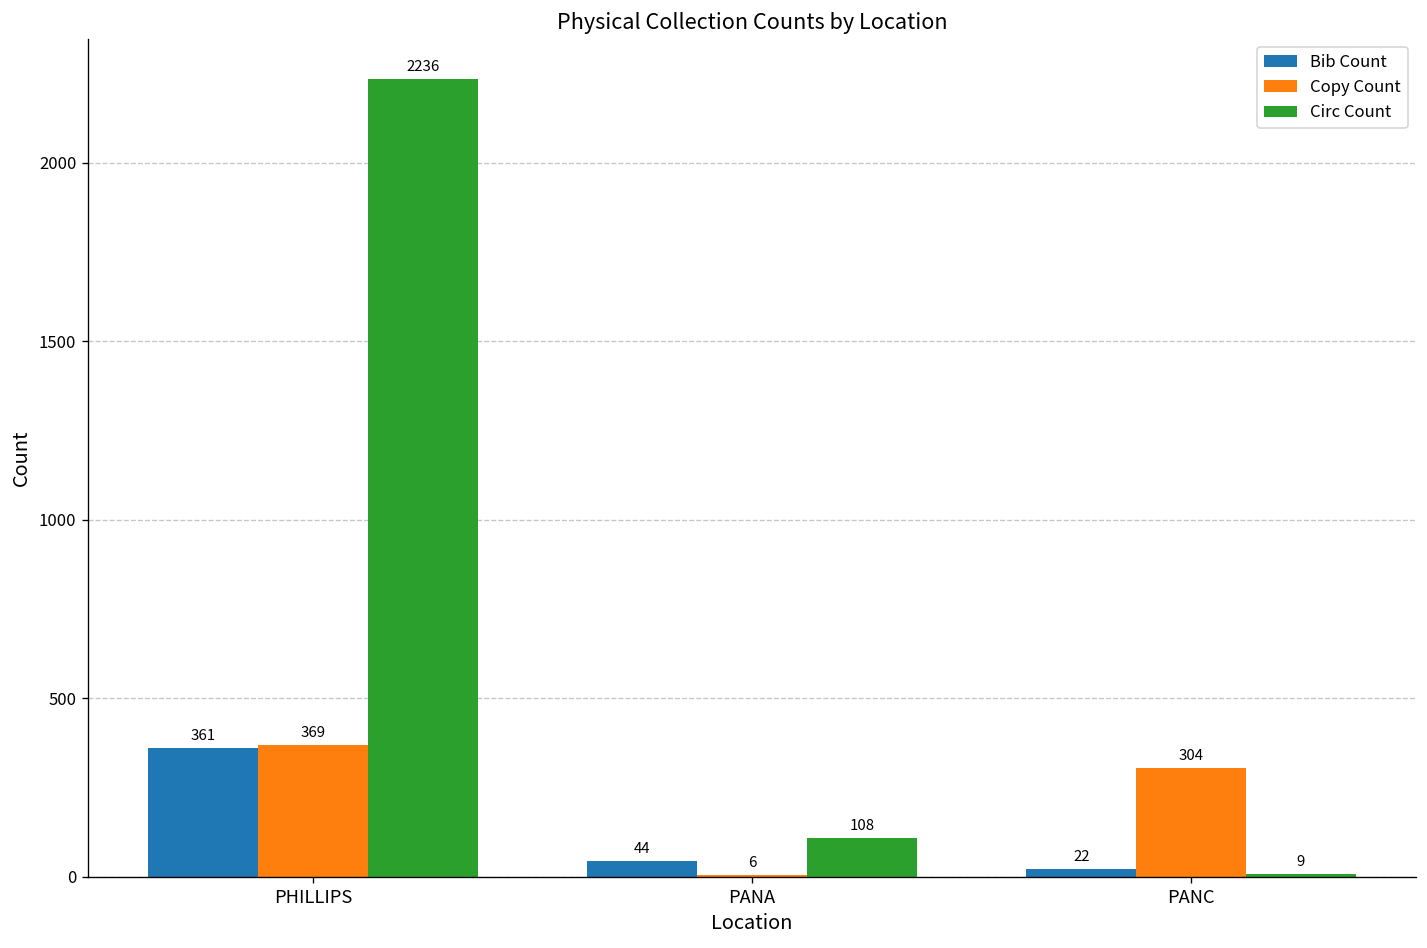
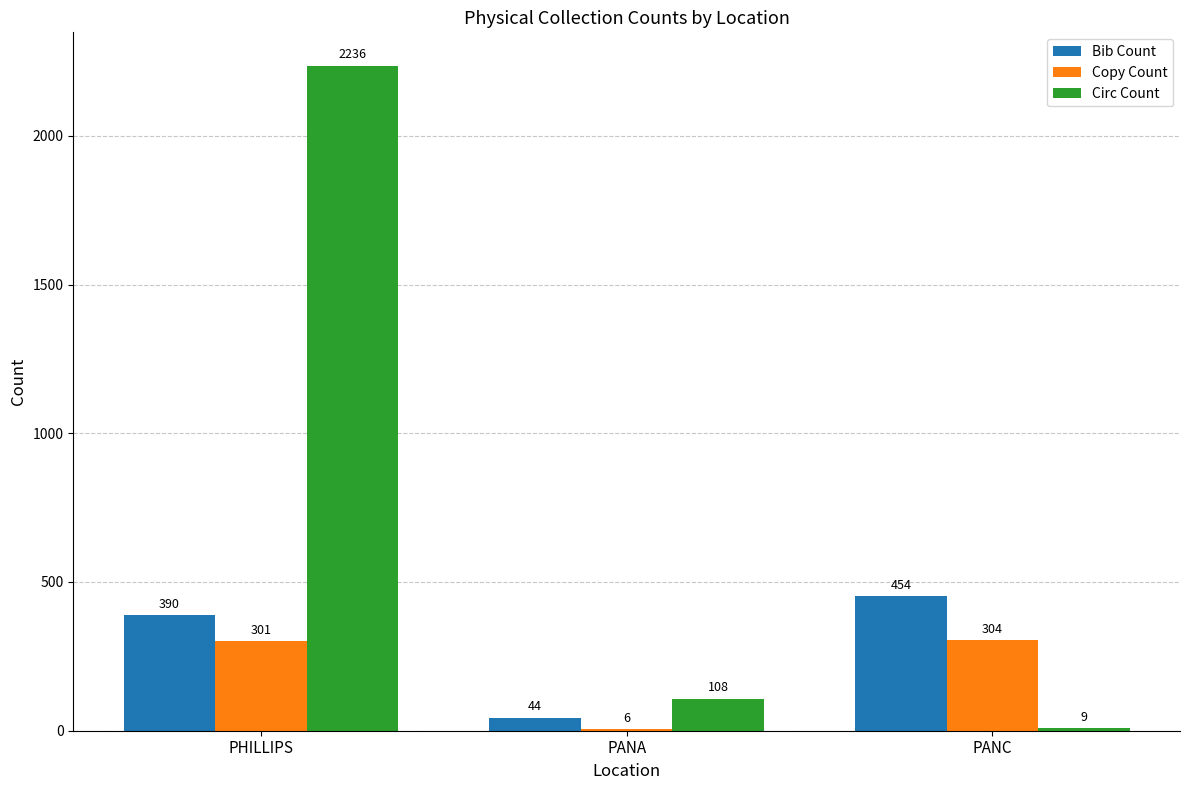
Bib Count, PHILLIPS: 361 -> 390
Copy Count, PHILLIPS: 369 -> 301
Bib Count, PANC: 22 -> 454
